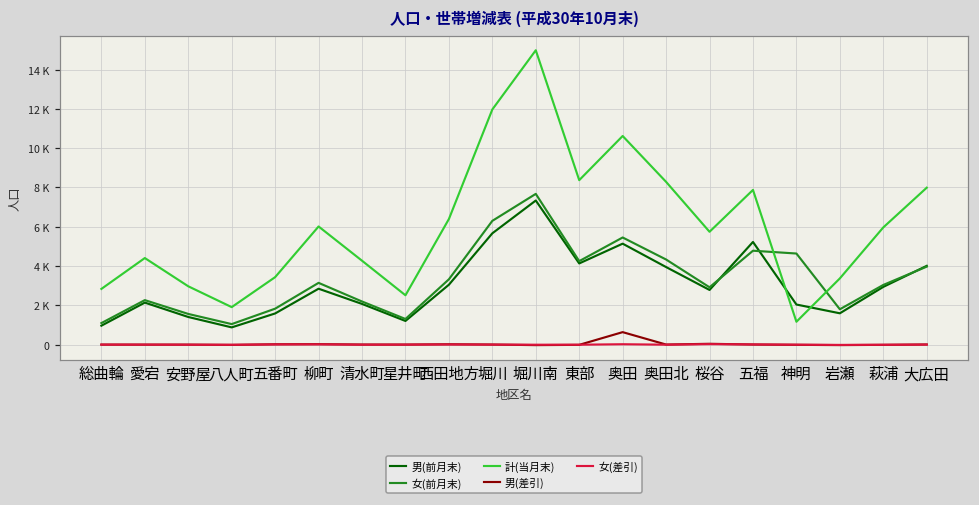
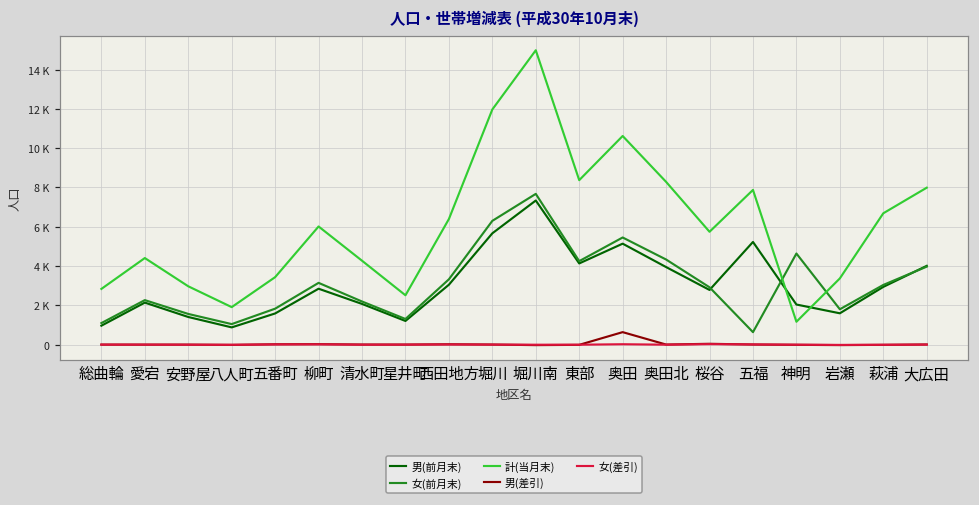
女(前月末), 五福: 4800 -> 600
計(当月末), 萩浦: 6000 -> 6700
